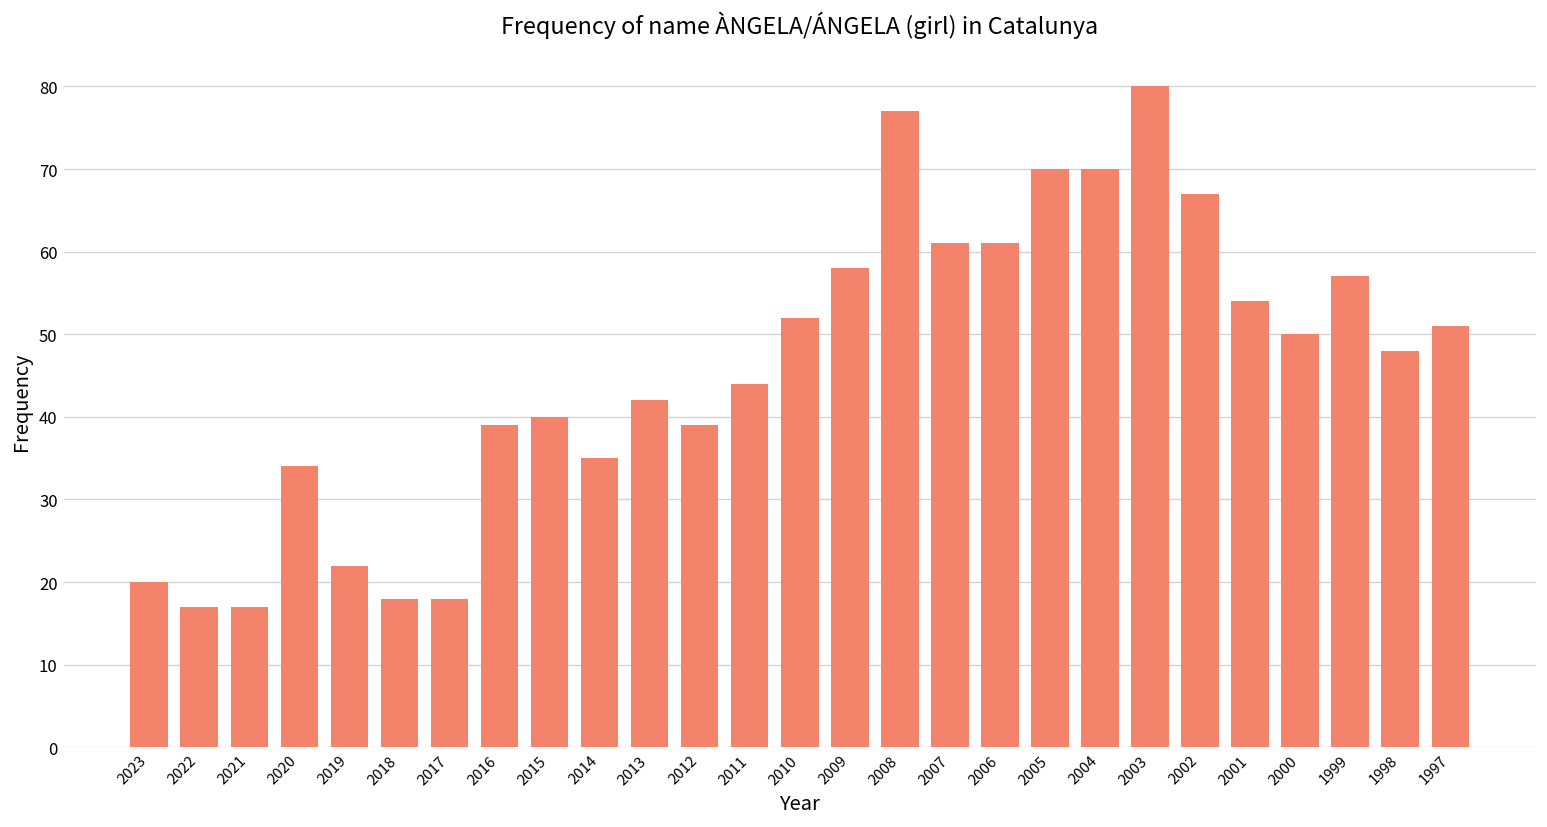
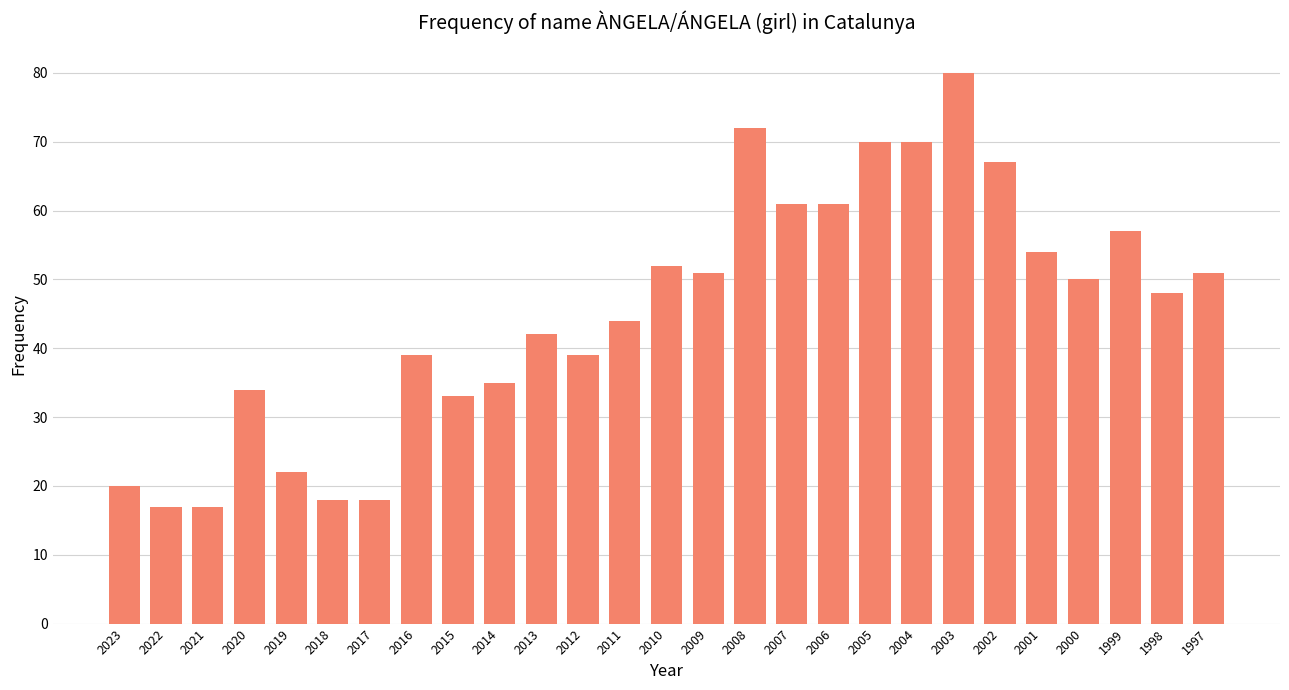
2015: 40 -> 33
2009: 58 -> 51
2008: 77 -> 72
